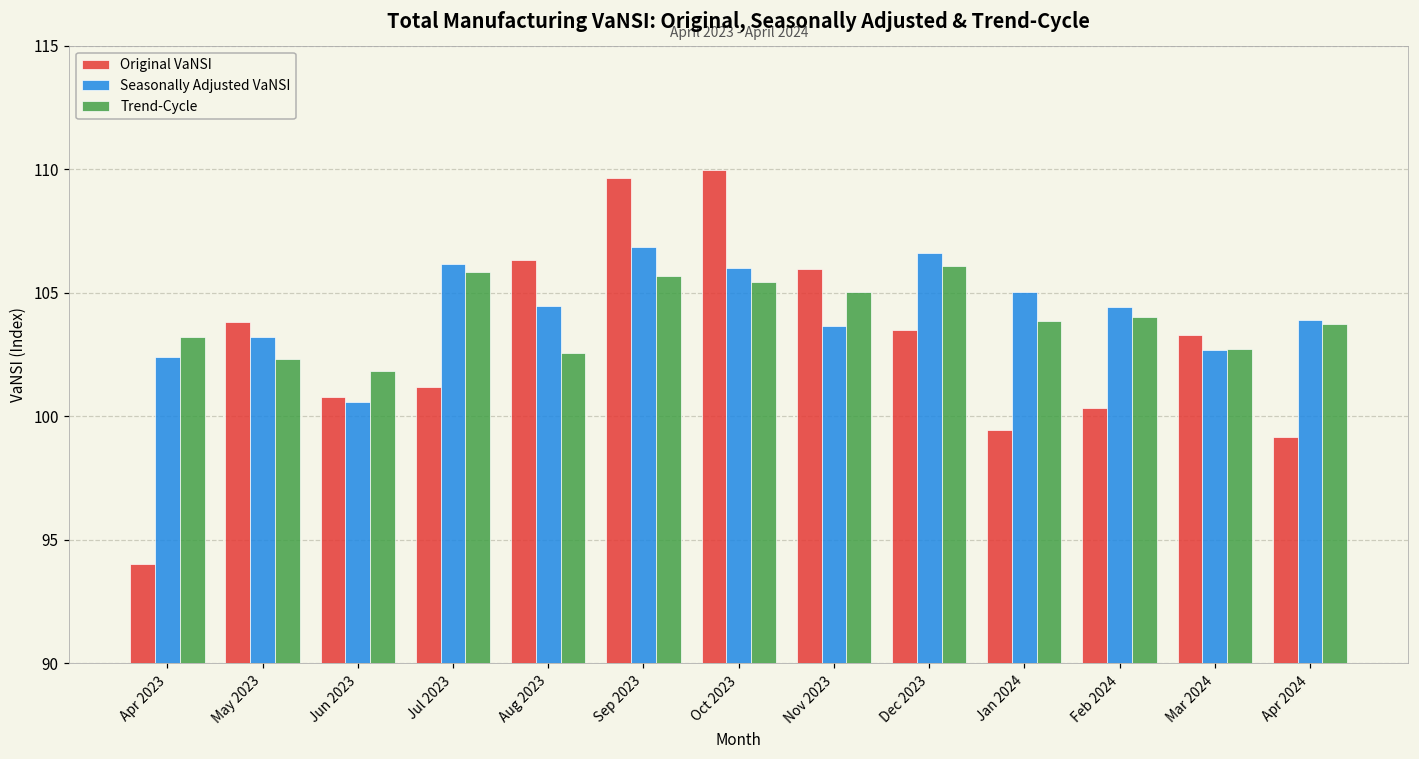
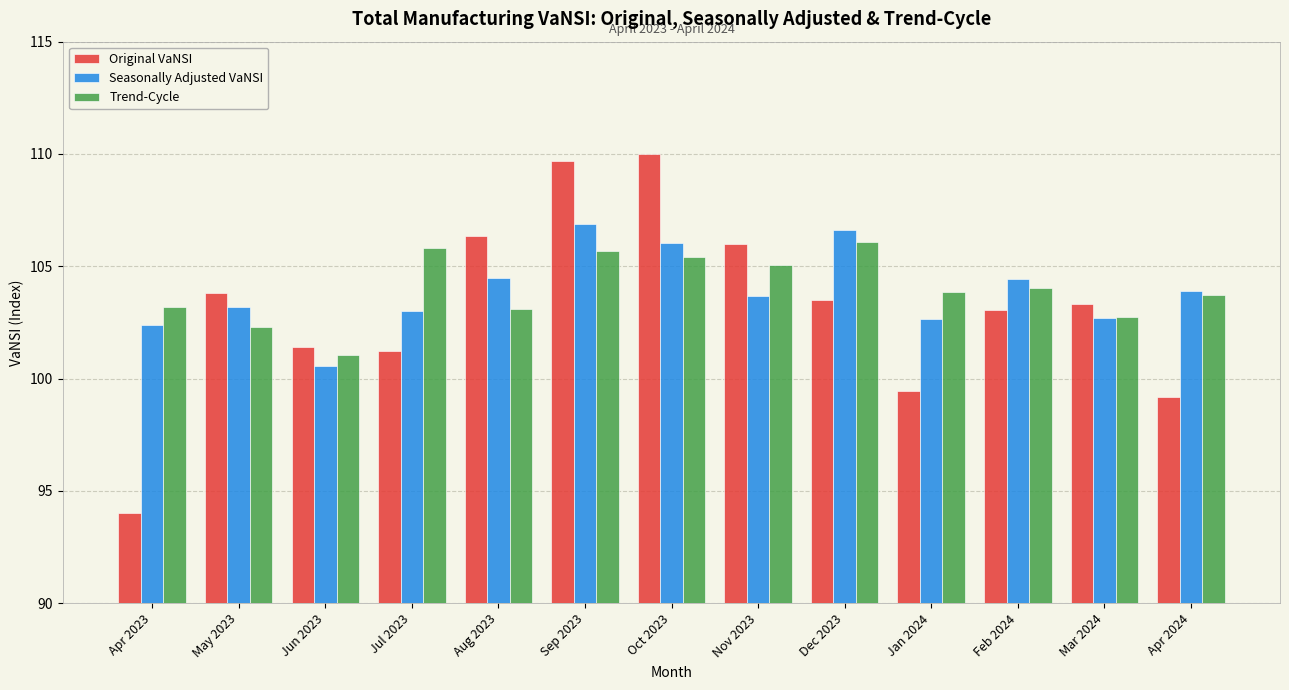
Original VaNSI, Jun 2023: 100.8 -> 101.4
Trend-Cycle, Jun 2023: 101.8 -> 101.0
Seasonally Adjusted VaNSI, Jul 2023: 106.2 -> 103.0
Trend-Cycle, Aug 2023: 102.6 -> 103.1
Seasonally Adjusted VaNSI, Jan 2024: 105.0 -> 102.7
Original VaNSI, Feb 2024: 100.4 -> 103.1
